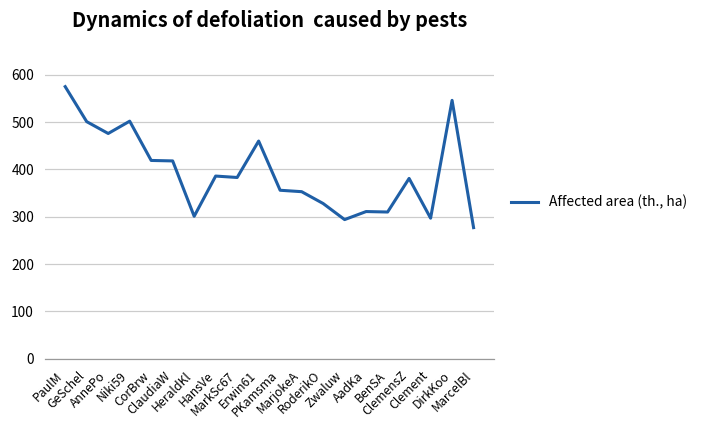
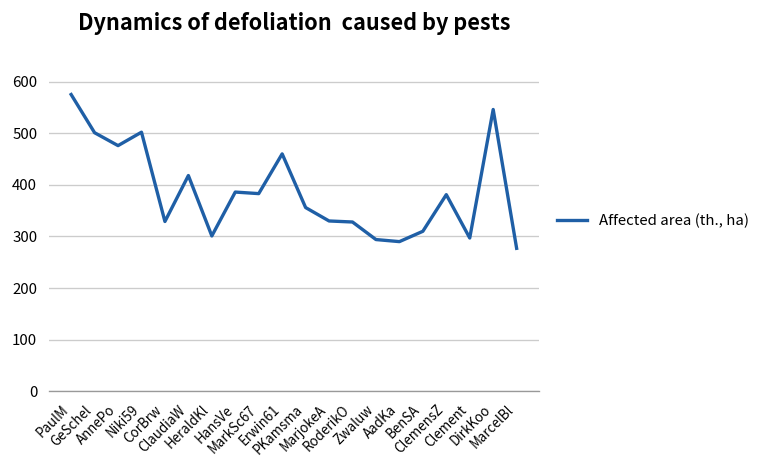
CorBrw: 420 -> 330
MarjokeA: 350 -> 330
AadKa: 310 -> 290
